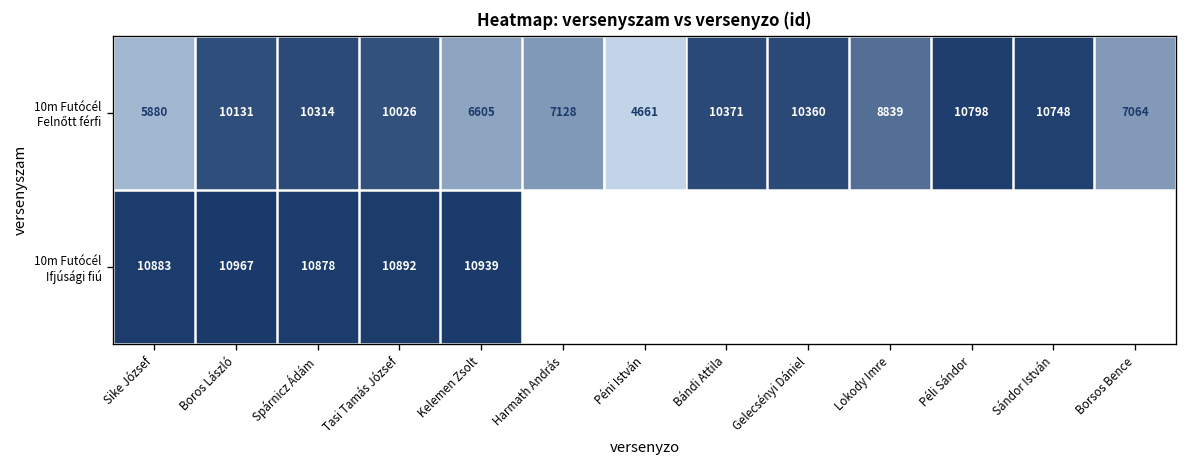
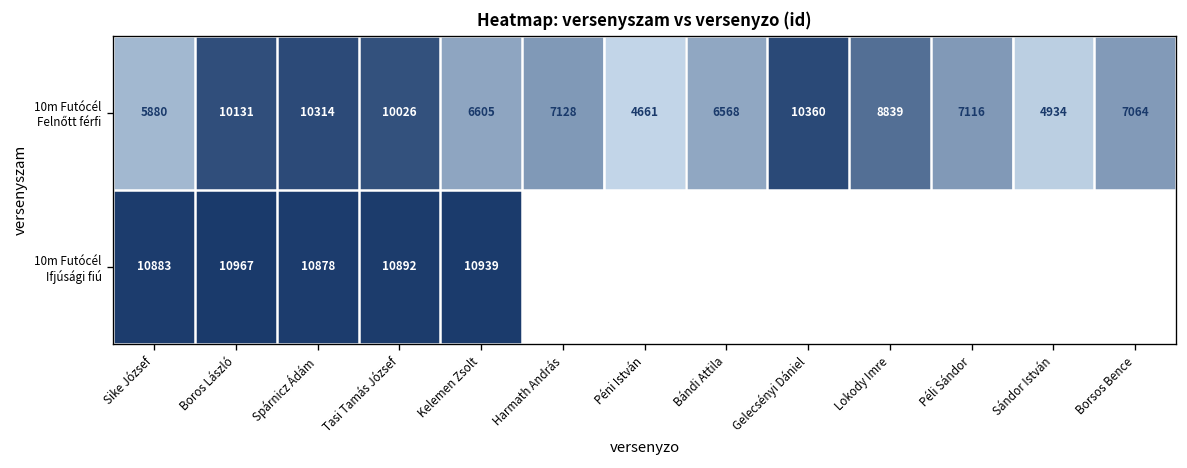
10m Futócél Felnőtt férfi, Bándi Attila: 10371 -> 6568
10m Futócél Felnőtt férfi, Péli Sándor: 10798 -> 7116
10m Futócél Felnőtt férfi, Sándor István: 10748 -> 4934
